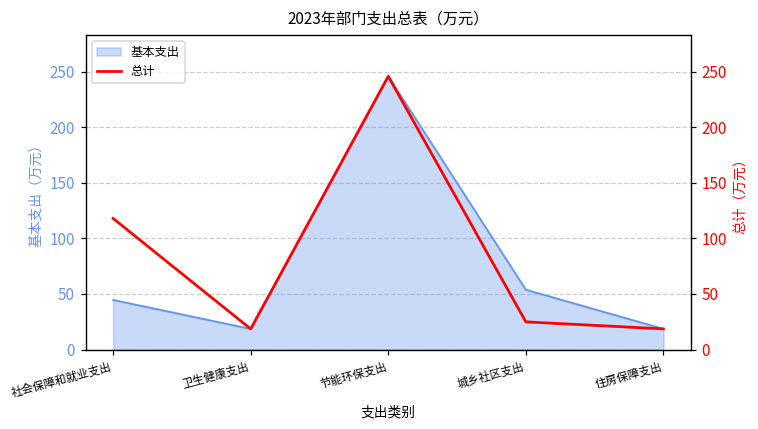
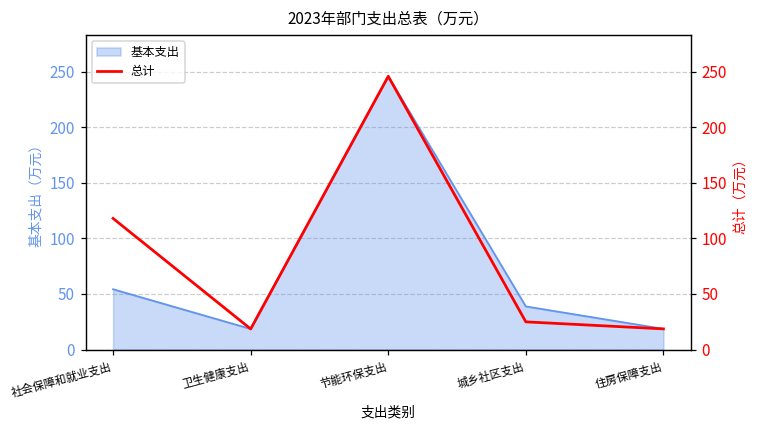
基本支出, 社会保障和就业支出: 45 -> 54
基本支出, 城乡社区支出: 54 -> 39
